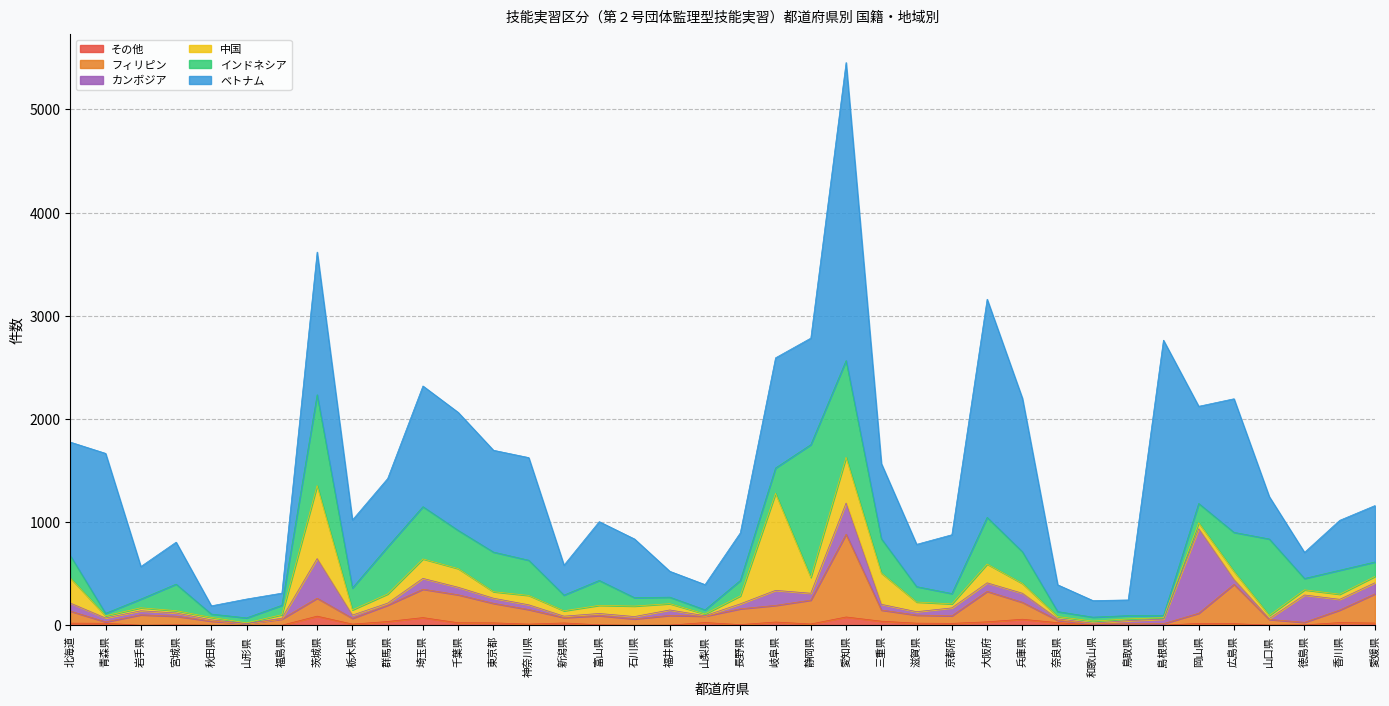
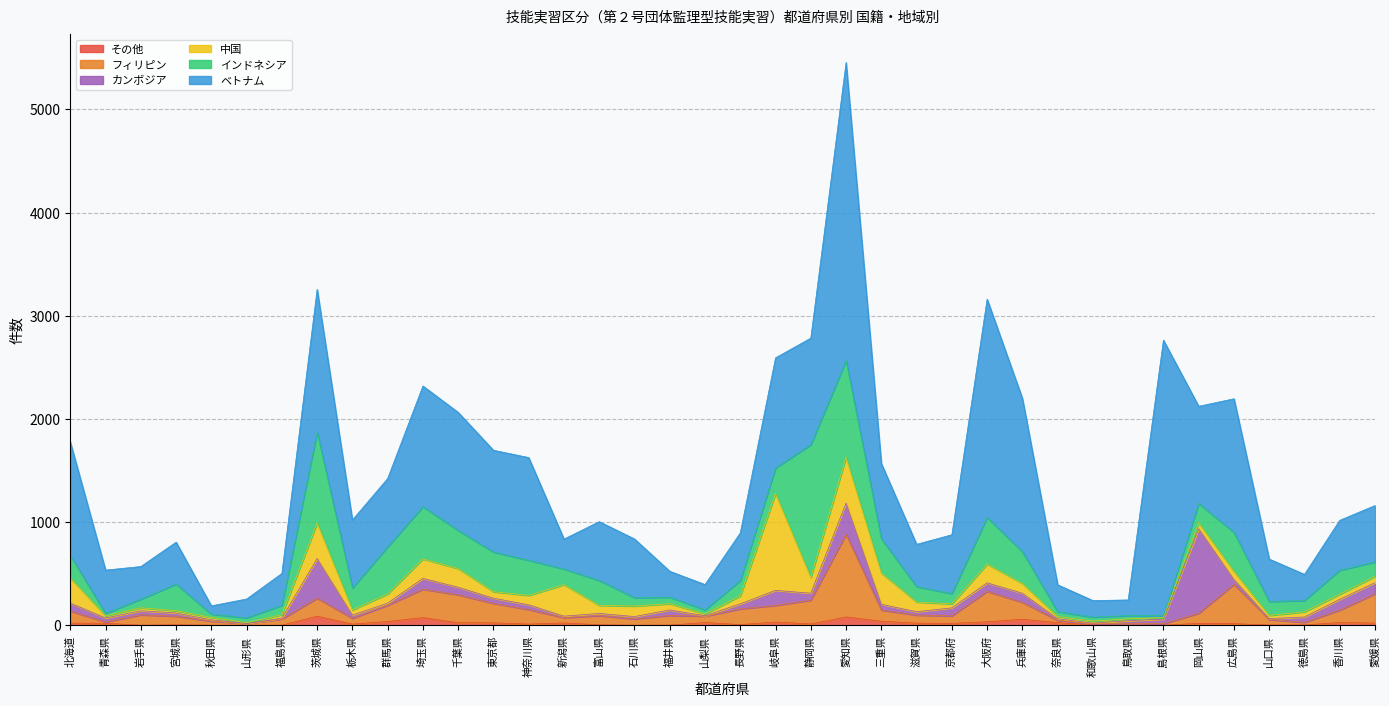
ベトナム, 青森県: 1550 -> 420
ベトナム, 福島県: 120 -> 310
中国, 茨城県: 710 -> 350
中国, 新潟県: 50 -> 310
インドネシア, 山口県: 740 -> 140
カンボジア, 徳島県: 270 -> 50
